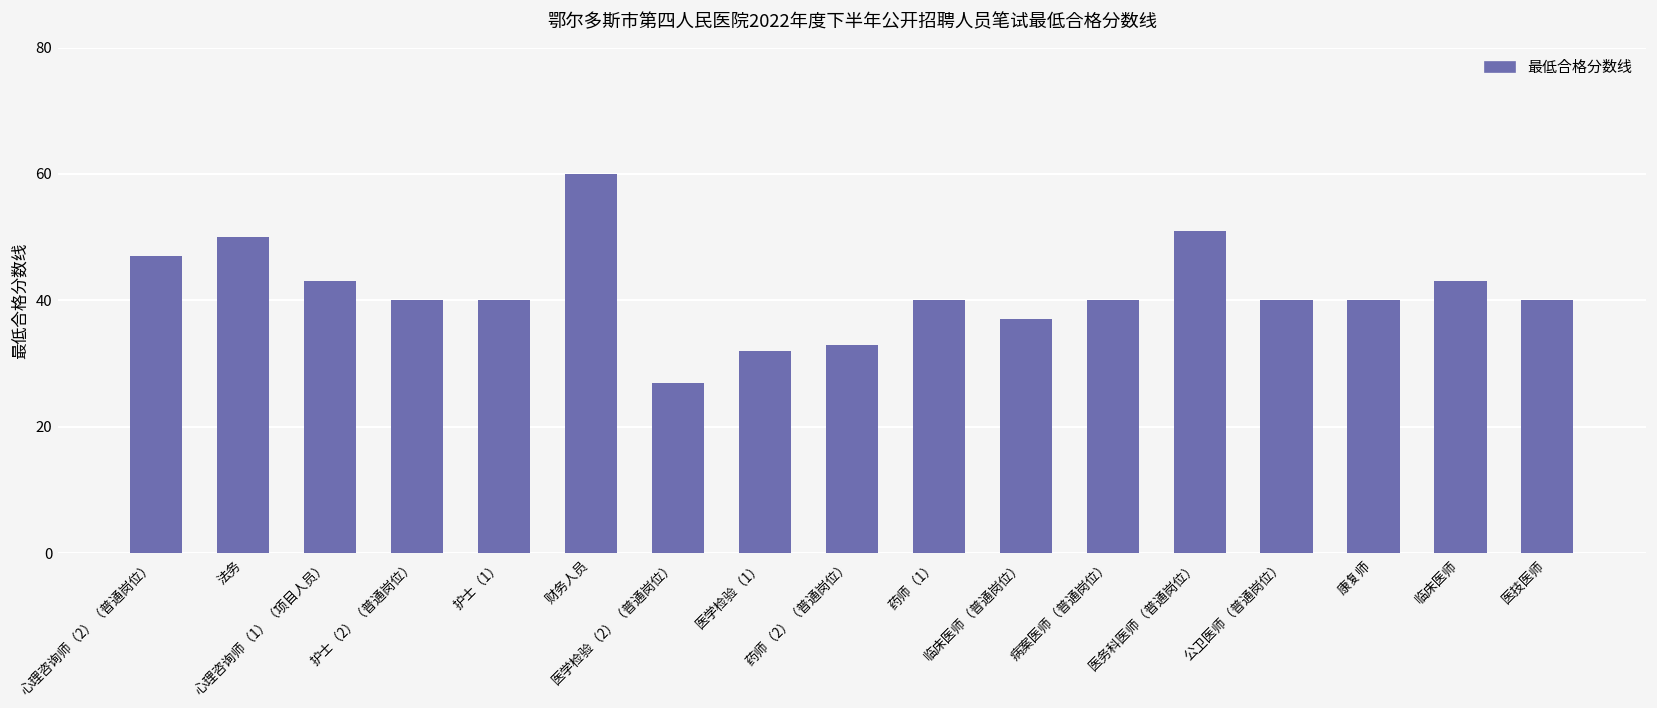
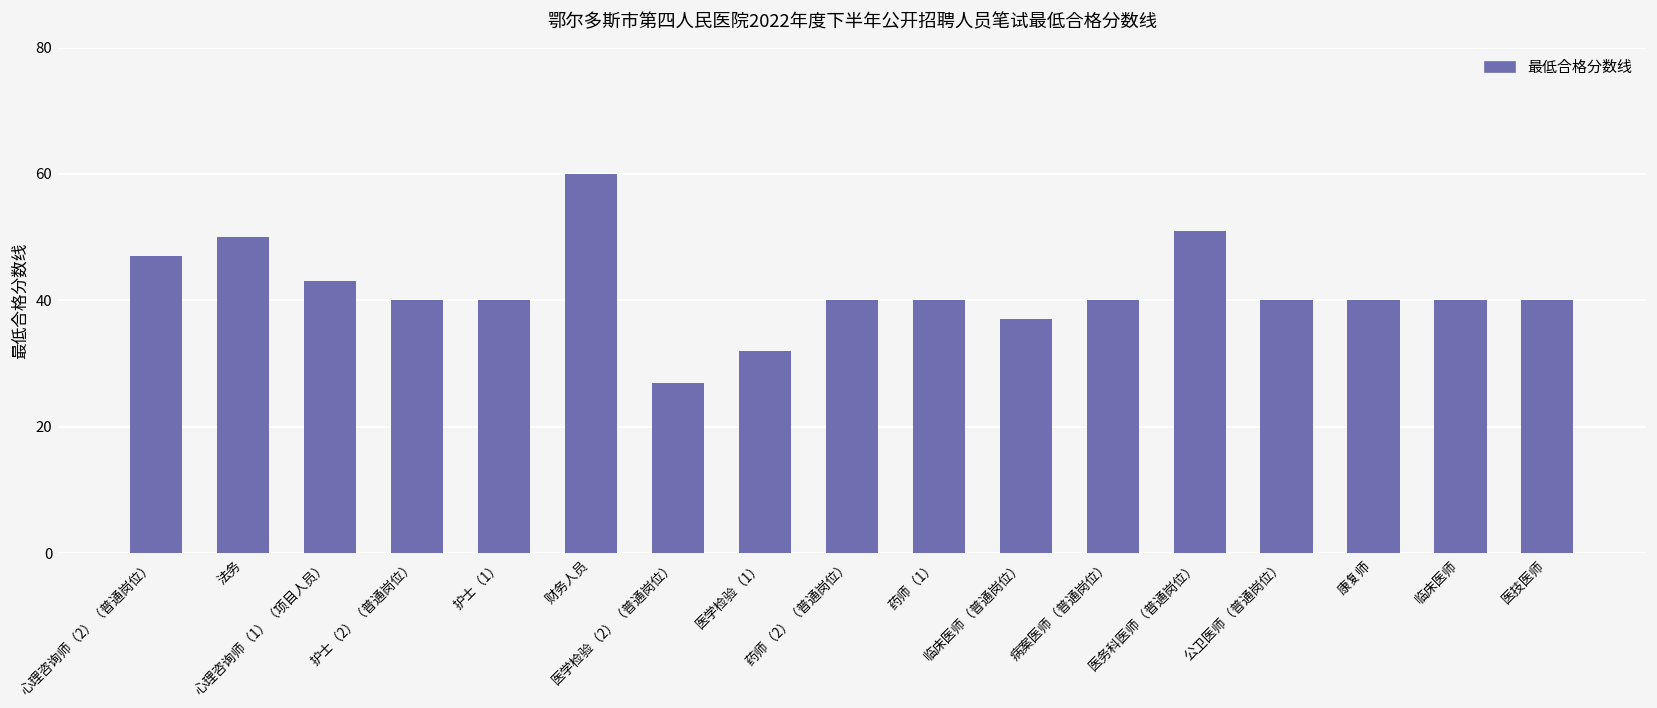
药师（2）（普通岗位）: 33 -> 40
临床医师: 43 -> 40
